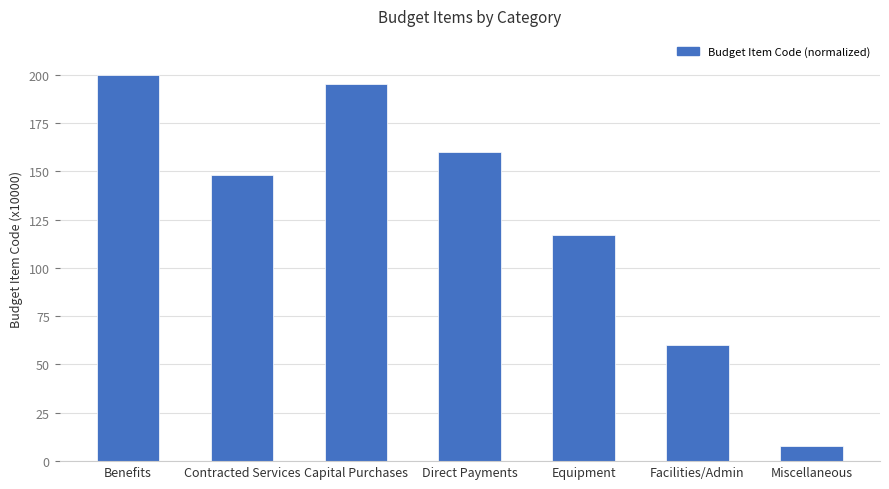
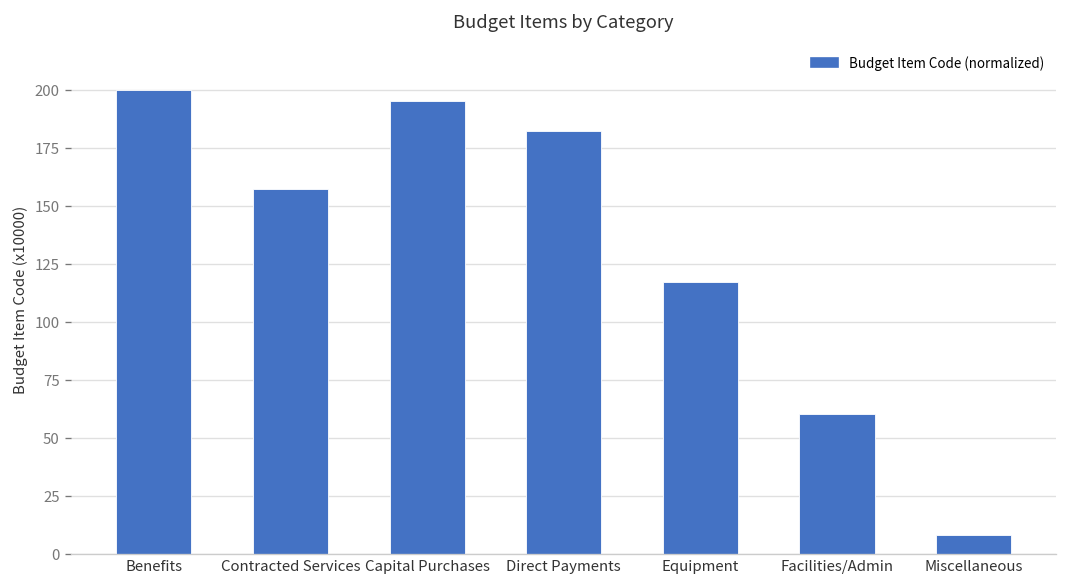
Contracted Services: 148 -> 157
Direct Payments: 160 -> 182
